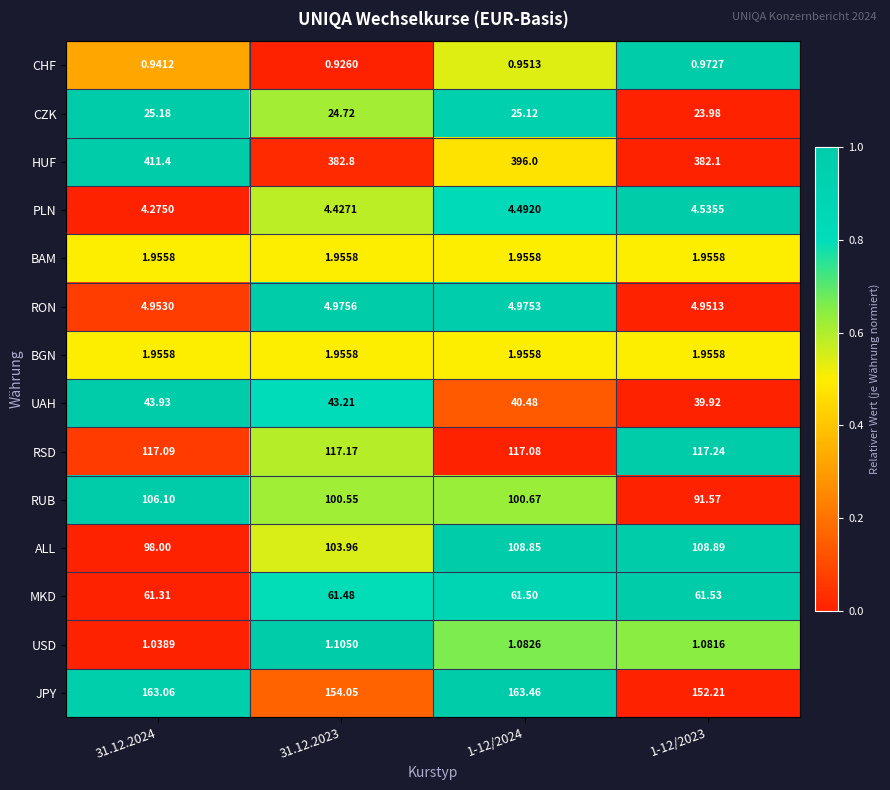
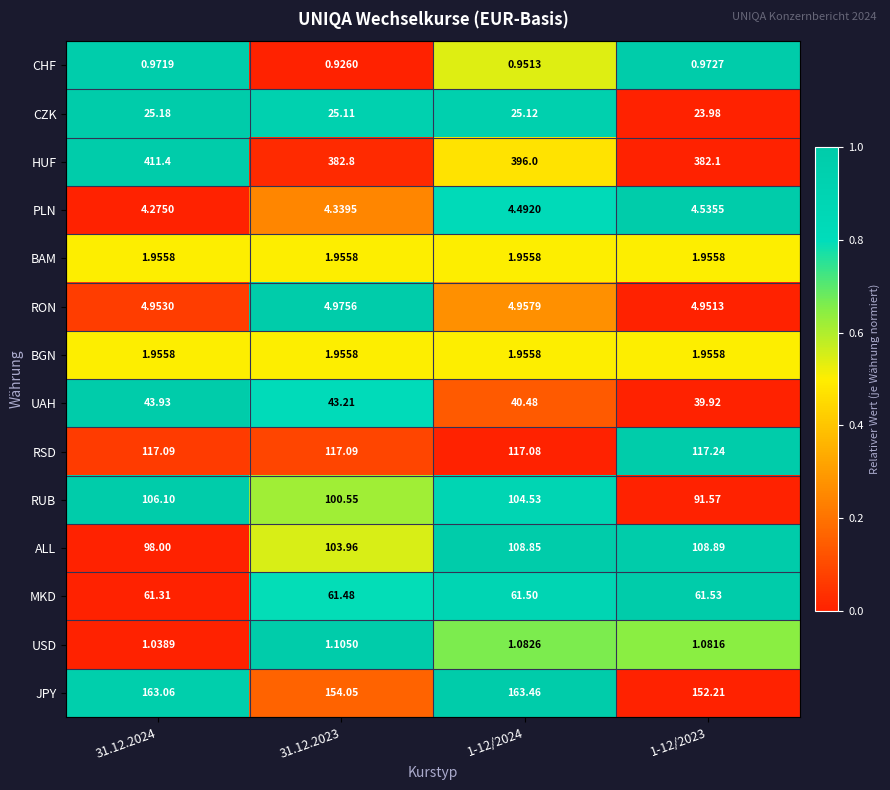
CHF, 31.12.2024: 0.9412 -> 0.9719
CZK, 31.12.2023: 24.72 -> 25.11
PLN, 31.12.2023: 4.4271 -> 4.3395
RON, 1-12/2024: 4.9753 -> 4.9579
RSD, 31.12.2023: 117.17 -> 117.09
RUB, 1-12/2024: 100.67 -> 104.53
